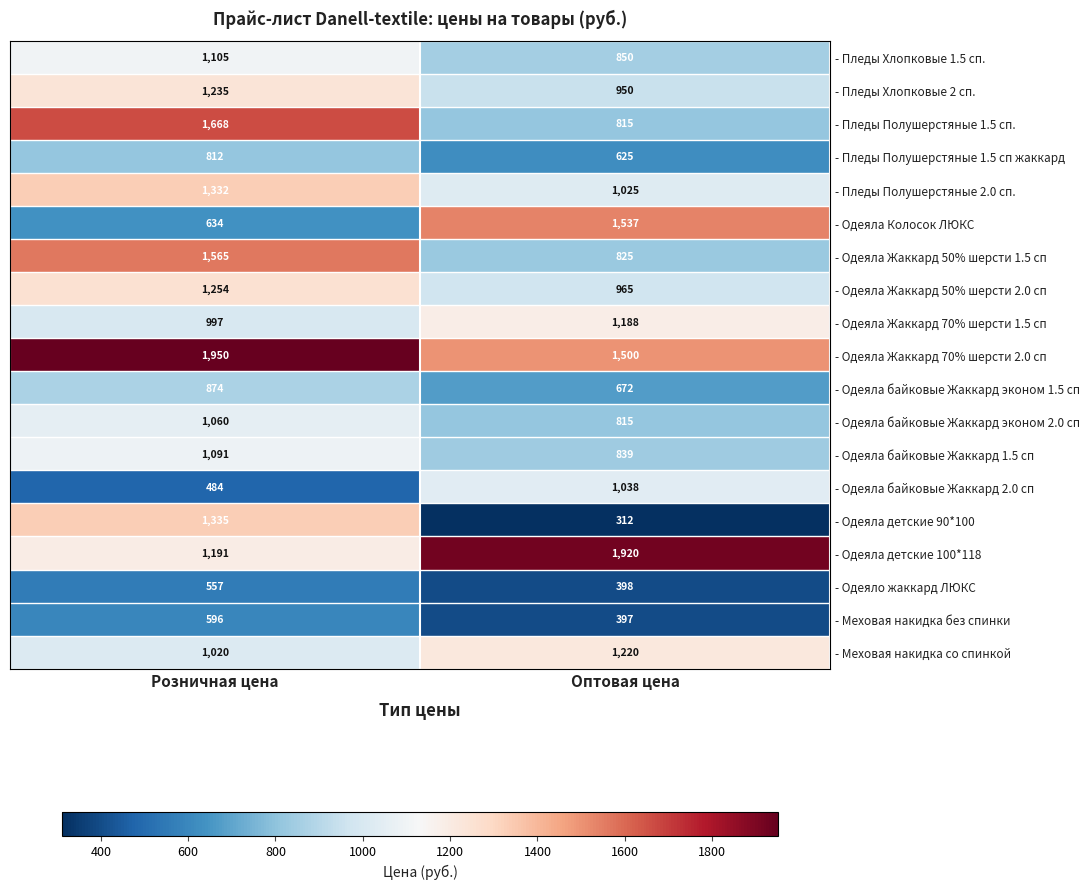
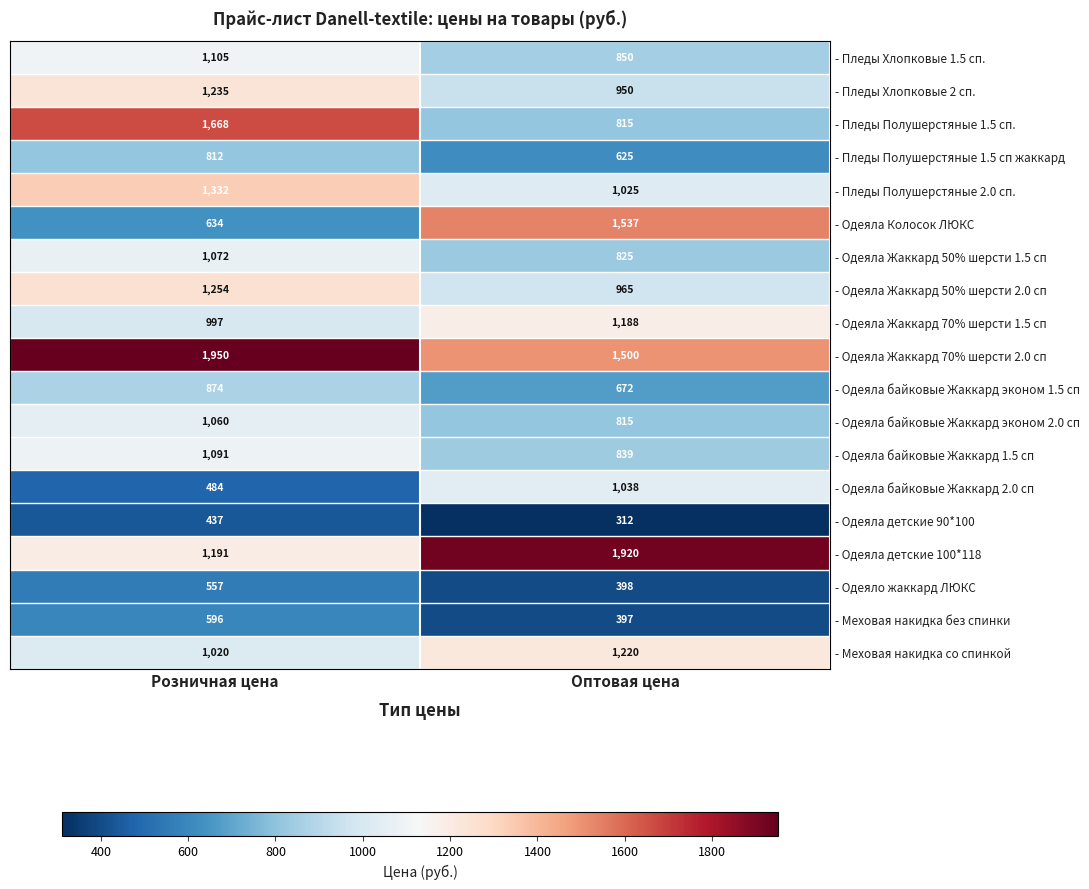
- Одеяла Жаккард 50% шерсти 1.5 сп, Розничная цена: 1,565 -> 1,072
- Одеяла детские 90*100, Розничная цена: 1,335 -> 437
